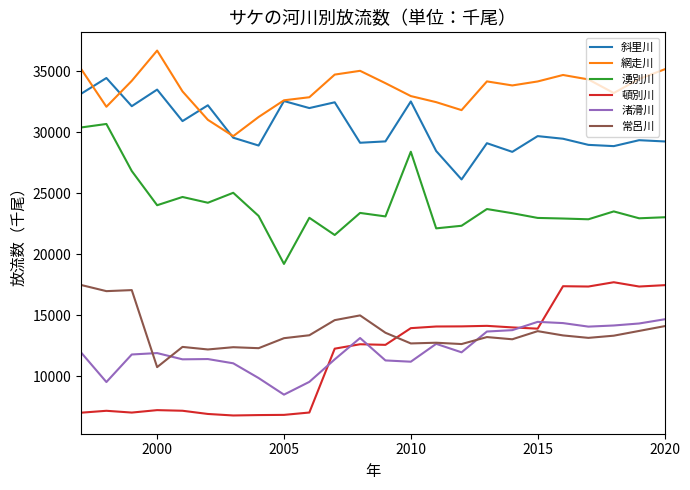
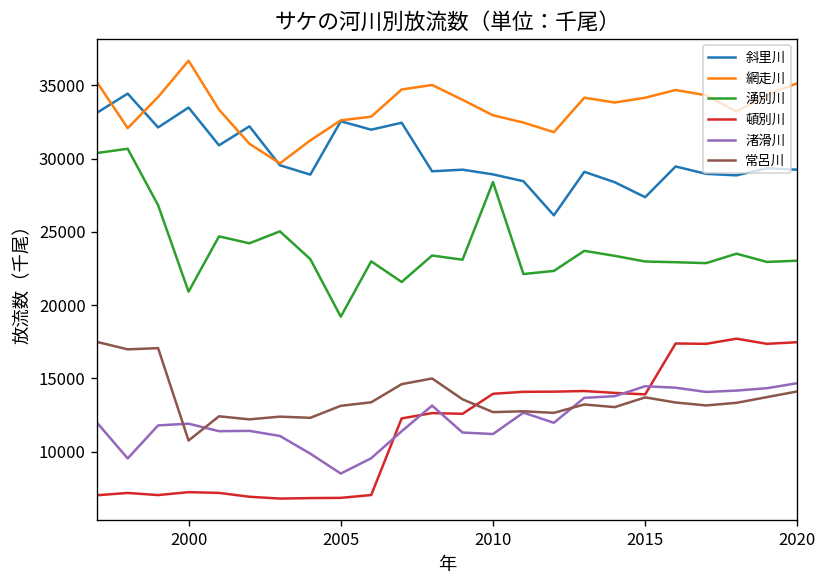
湧別川, 2000: 24000 -> 20900
斜里川, 2010: 32500 -> 28900
斜里川, 2015: 29700 -> 27400
